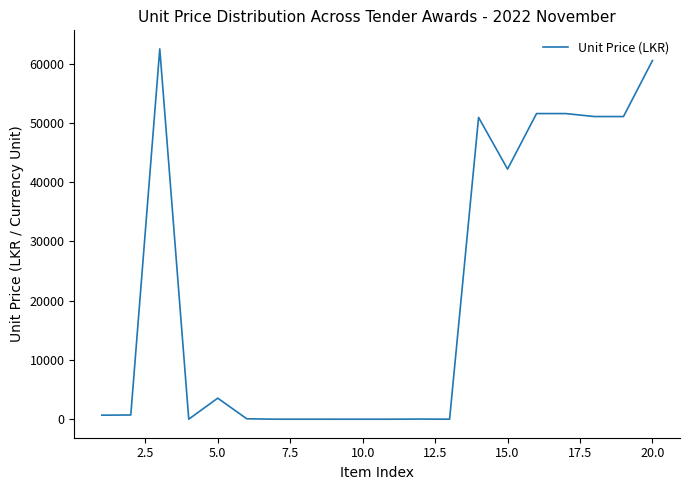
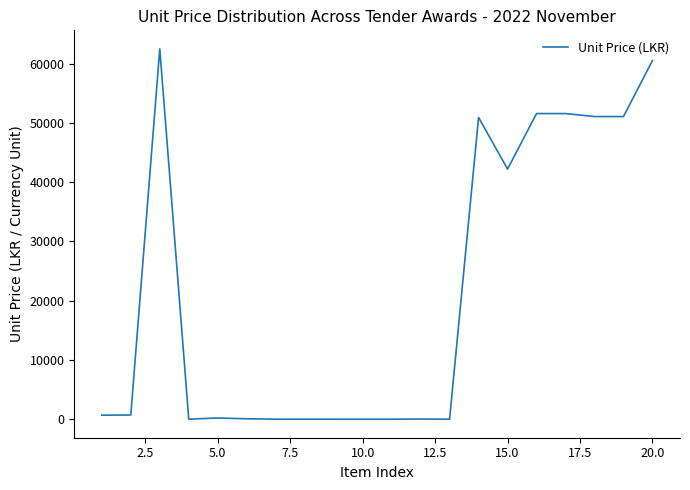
5.0: 4000 -> 0
